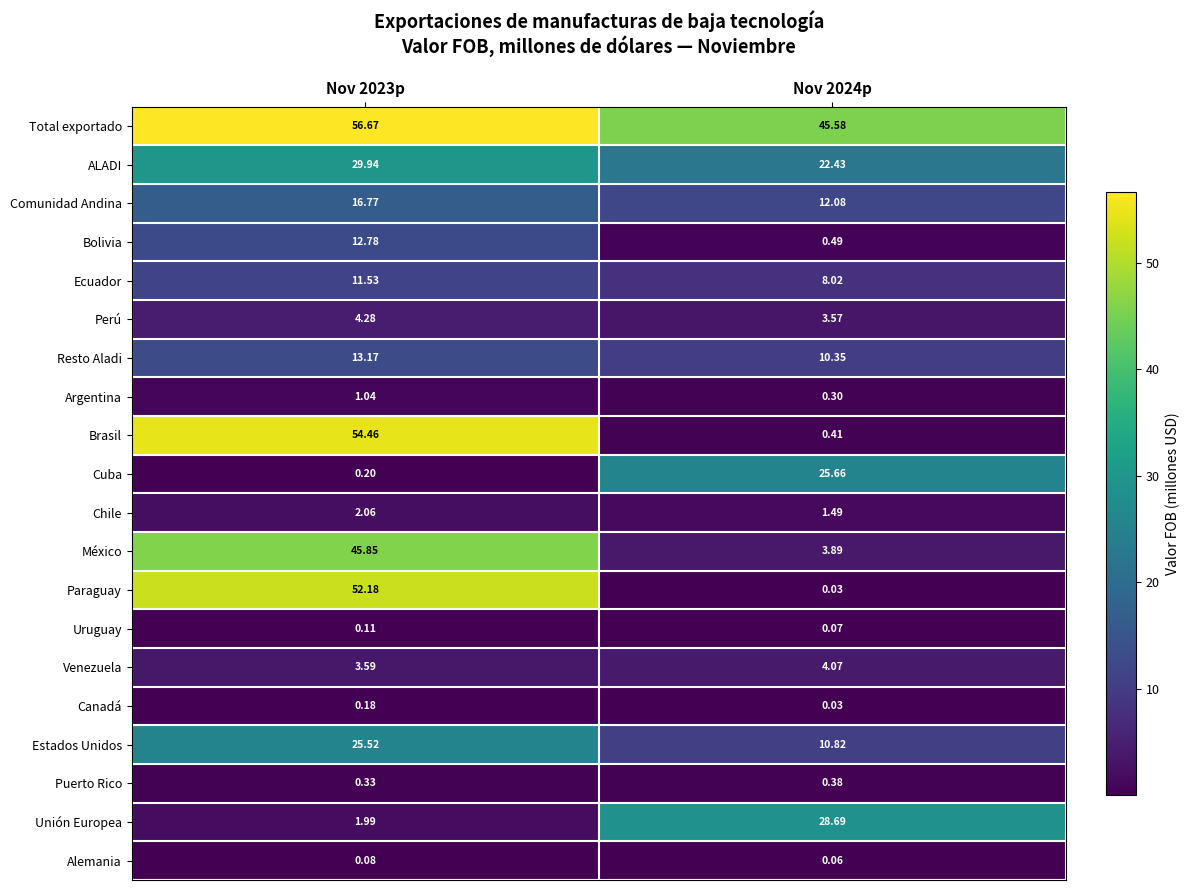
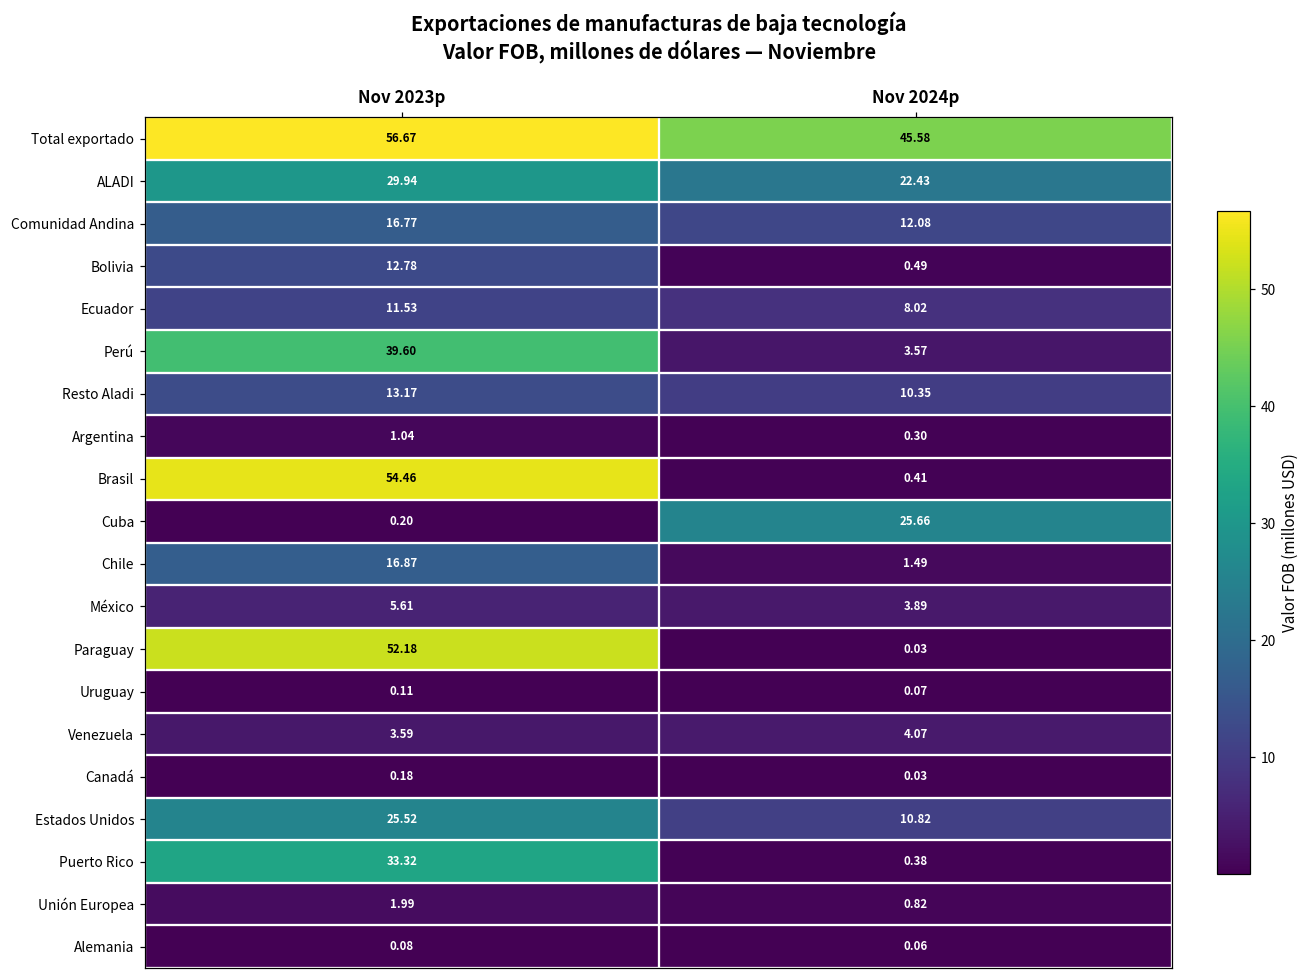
Perú, Nov 2023p: 4.28 -> 39.60
Chile, Nov 2023p: 2.06 -> 16.87
México, Nov 2023p: 45.85 -> 5.61
Puerto Rico, Nov 2023p: 0.33 -> 33.32
Unión Europea, Nov 2024p: 28.69 -> 0.82
